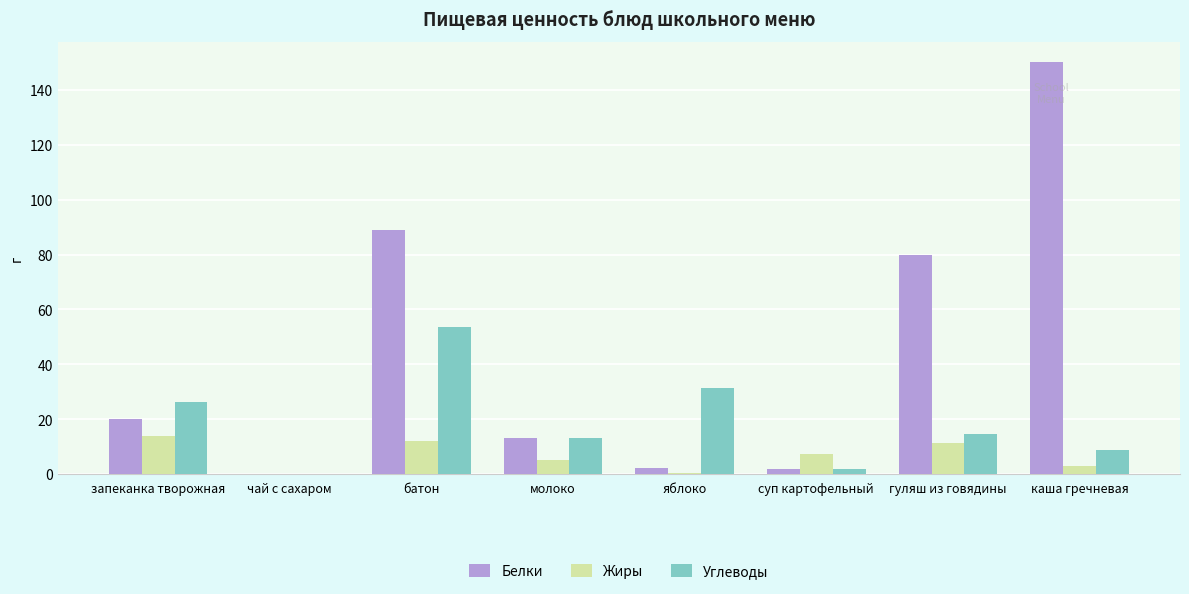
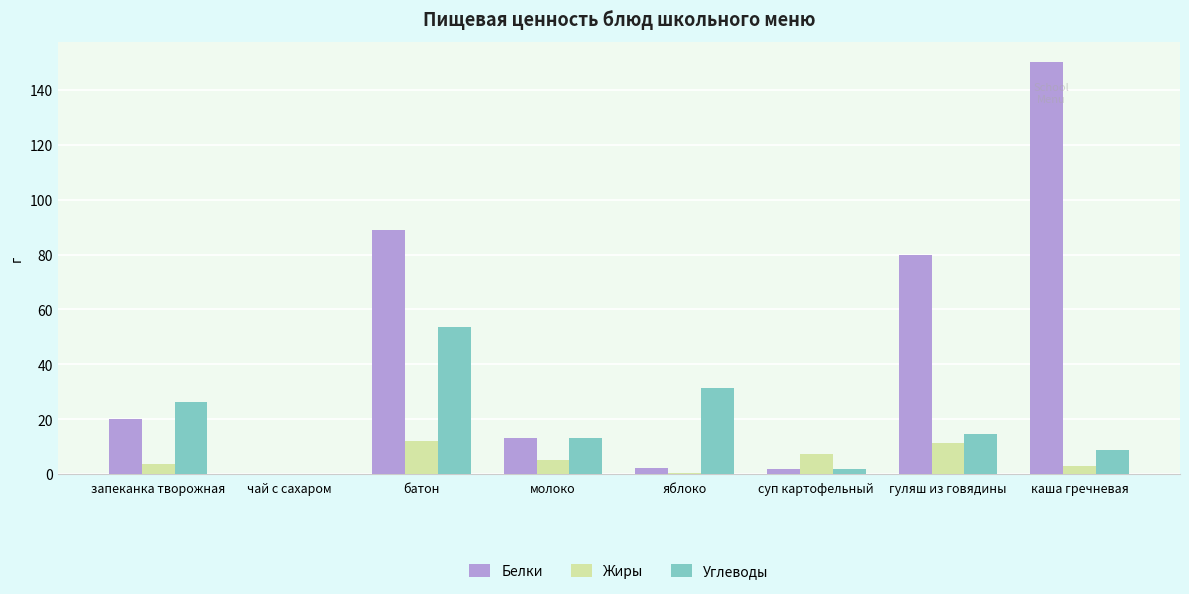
Жиры, запеканка творожная: 14 -> 4
